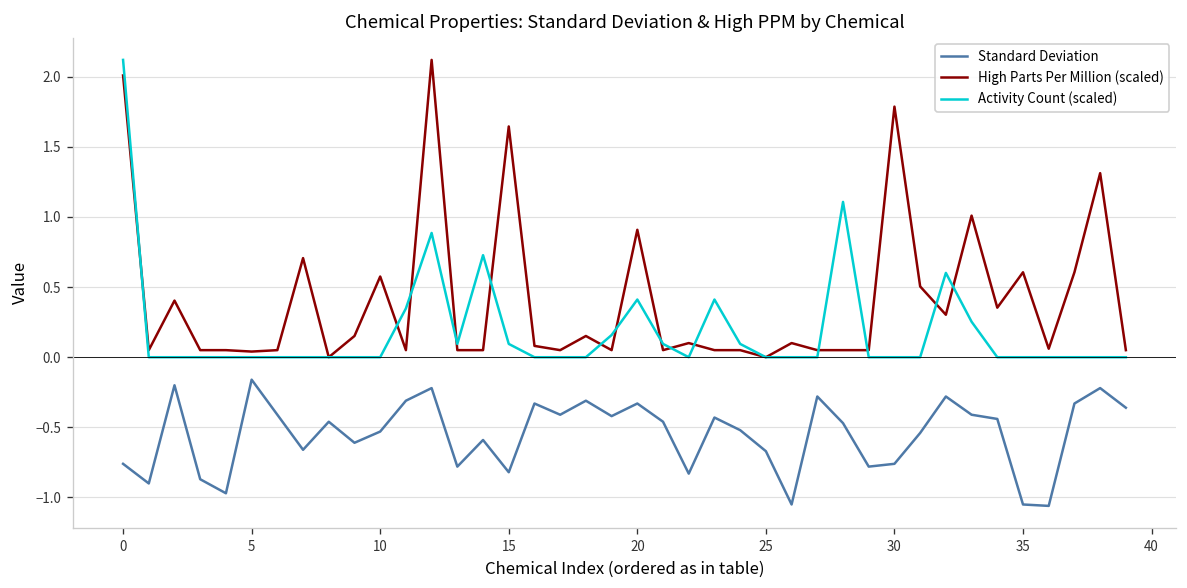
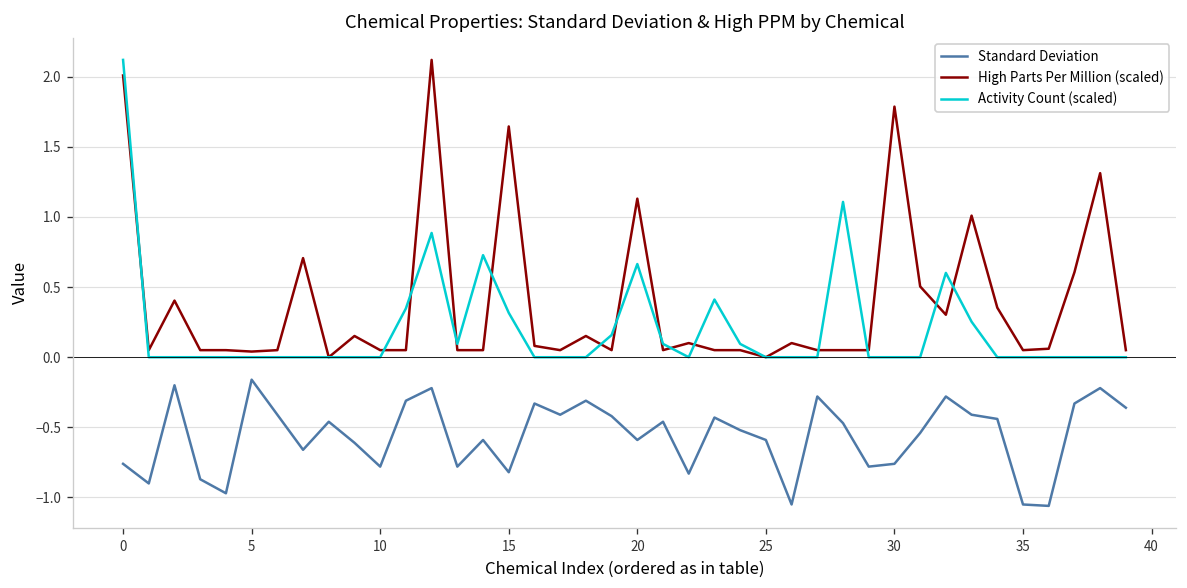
Standard Deviation, 10: -0.53 -> -0.78
High Parts Per Million (scaled), 10: 0.58 -> 0.05
Activity Count (scaled), 15: 0.09 -> 0.32
Standard Deviation, 20: -0.33 -> -0.59
High Parts Per Million (scaled), 20: 0.91 -> 1.13
Activity Count (scaled), 20: 0.41 -> 0.66
Standard Deviation, 25: -0.67 -> -0.59
High Parts Per Million (scaled), 35: 0.61 -> 0.05
